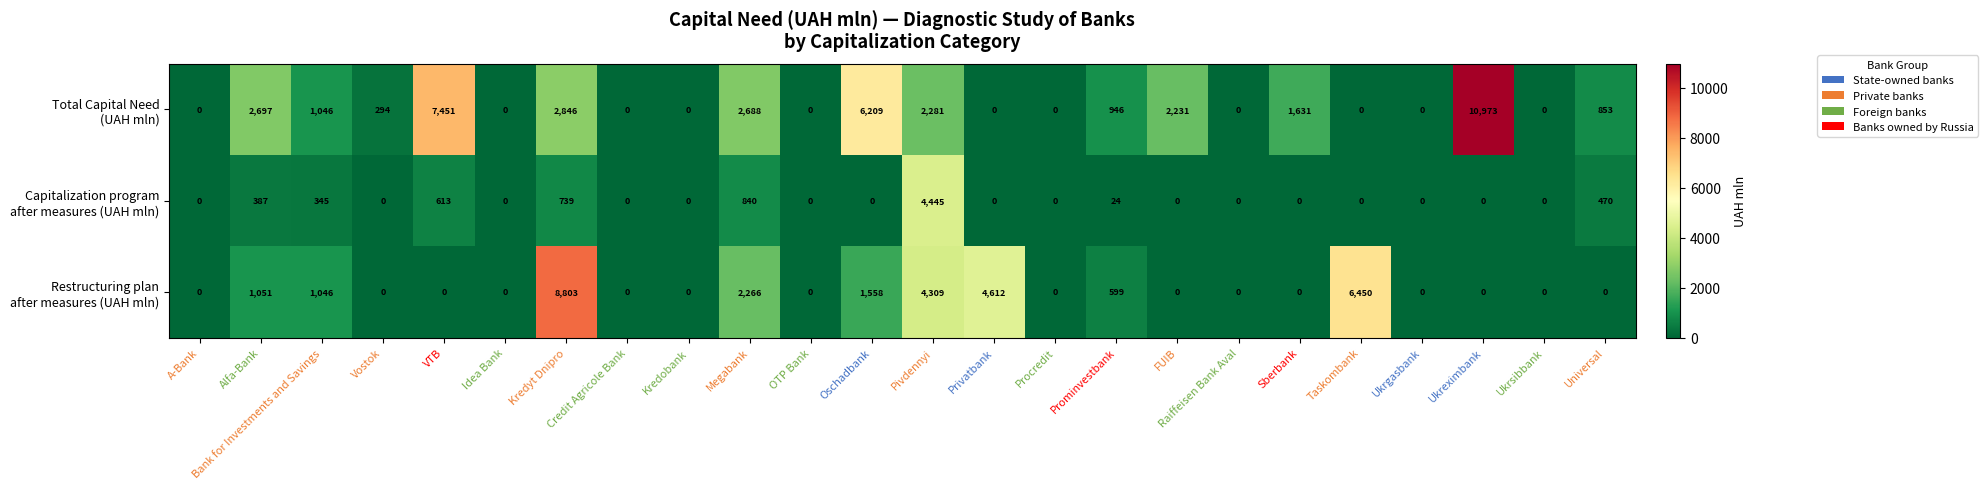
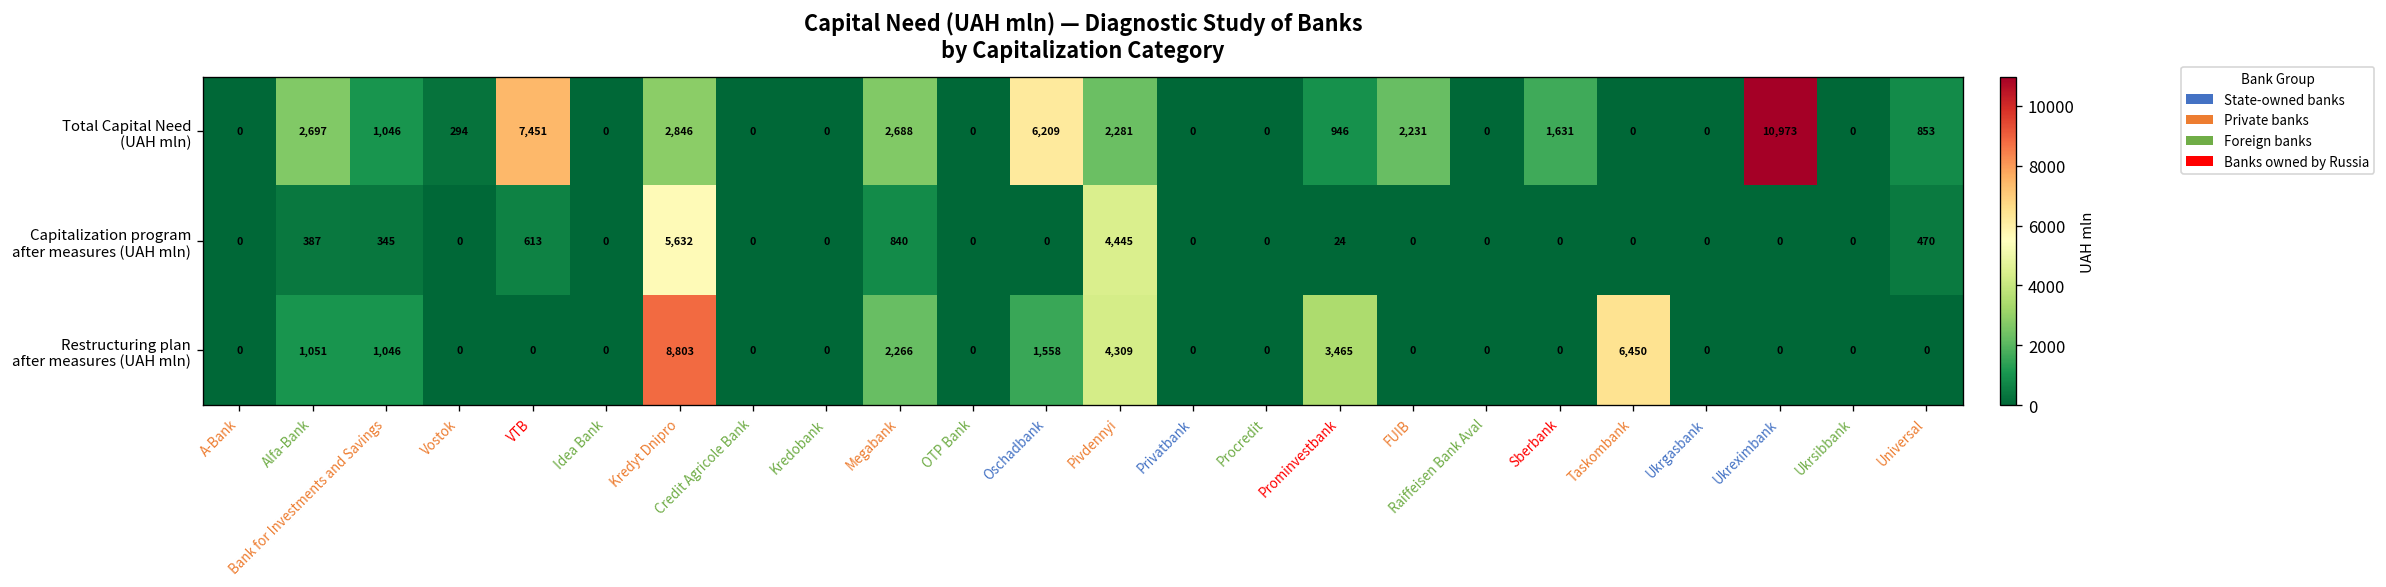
Capitalization program after measures (UAH mln), Kredyt Dnipro: 739 -> 5,632
Restructuring plan after measures (UAH mln), Privatbank: 4,612 -> 0
Restructuring plan after measures (UAH mln), Prominvestbank: 599 -> 3,465
